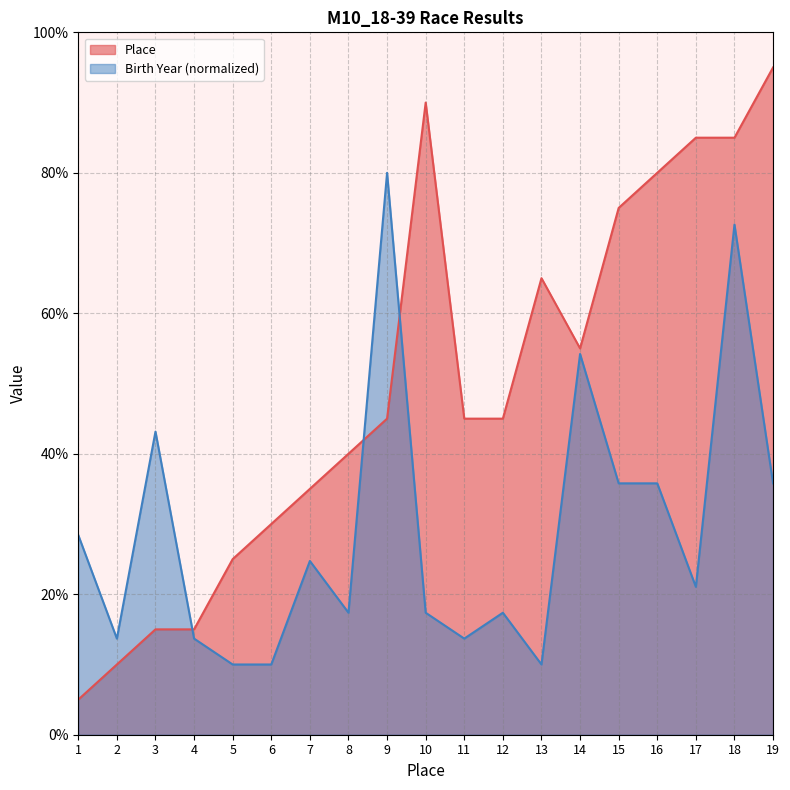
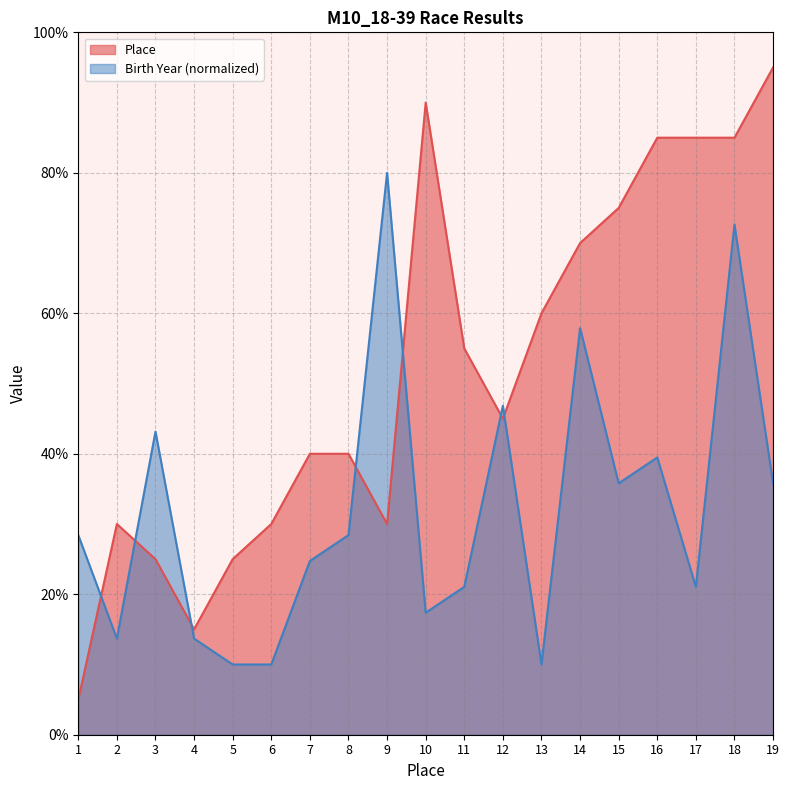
Place, 2: 10% -> 30%
Place, 3: 15% -> 25%
Place, 7: 35% -> 40%
Birth Year (normalized), 8: 17% -> 28%
Place, 9: 45% -> 30%
Place, 11: 45% -> 55%
Birth Year (normalized), 11: 14% -> 21%
Birth Year (normalized), 12: 17% -> 47%
Place, 13: 65% -> 60%
Place, 14: 55% -> 70%
Birth Year (normalized), 14: 54% -> 58%
Place, 16: 80% -> 85%
Birth Year (normalized), 16: 36% -> 39%
